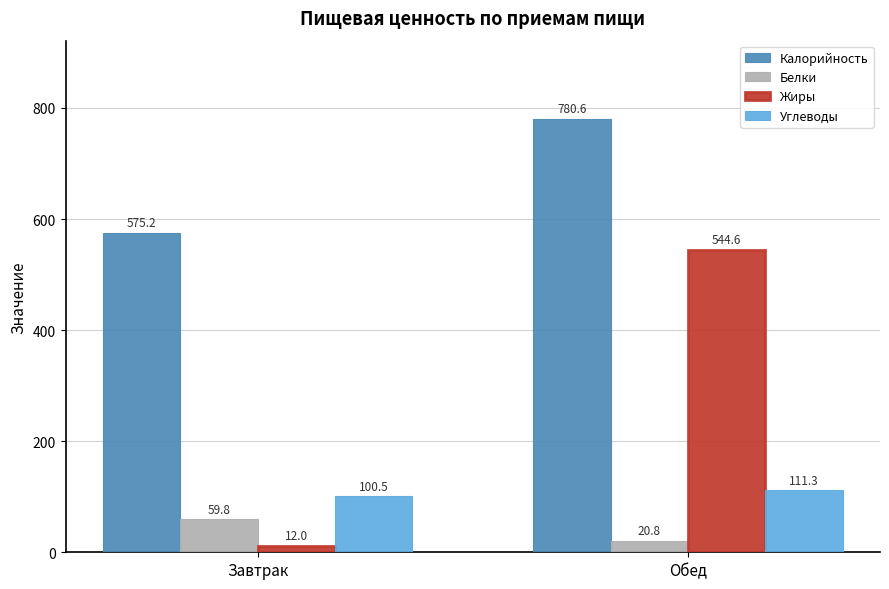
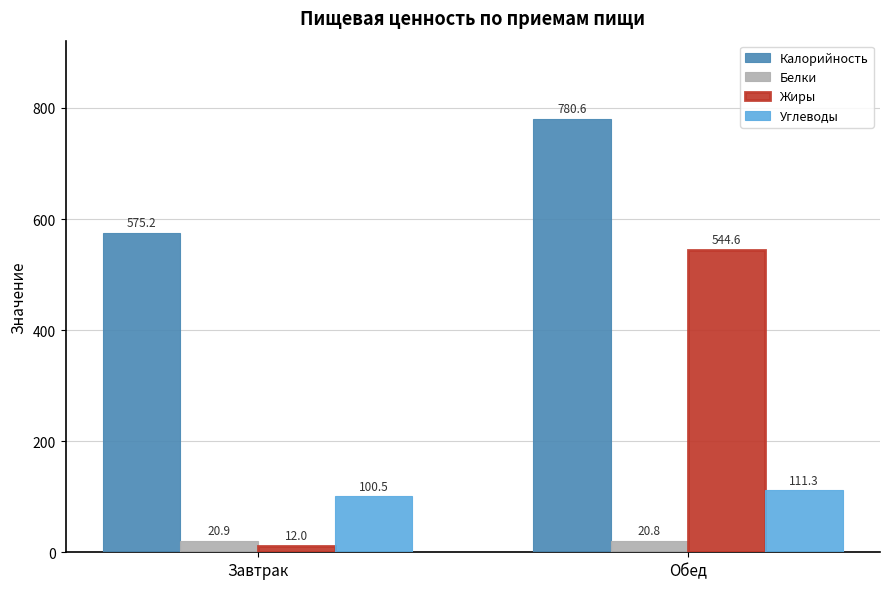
Белки, Завтрак: 59.8 -> 20.9
